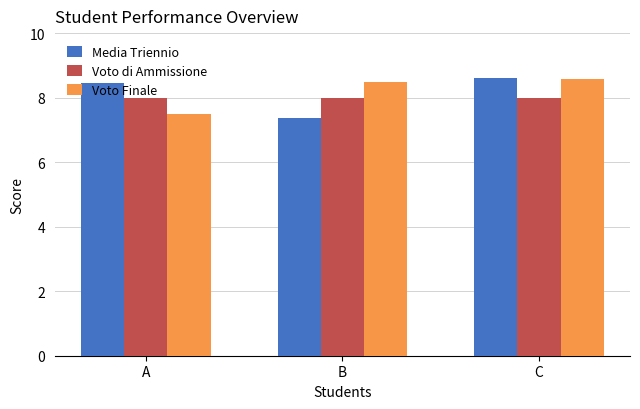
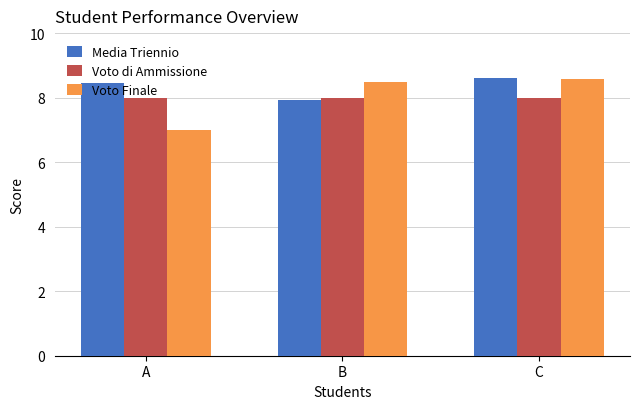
Voto Finale, A: 7.5 -> 7.0
Media Triennio, B: 7.4 -> 7.9
